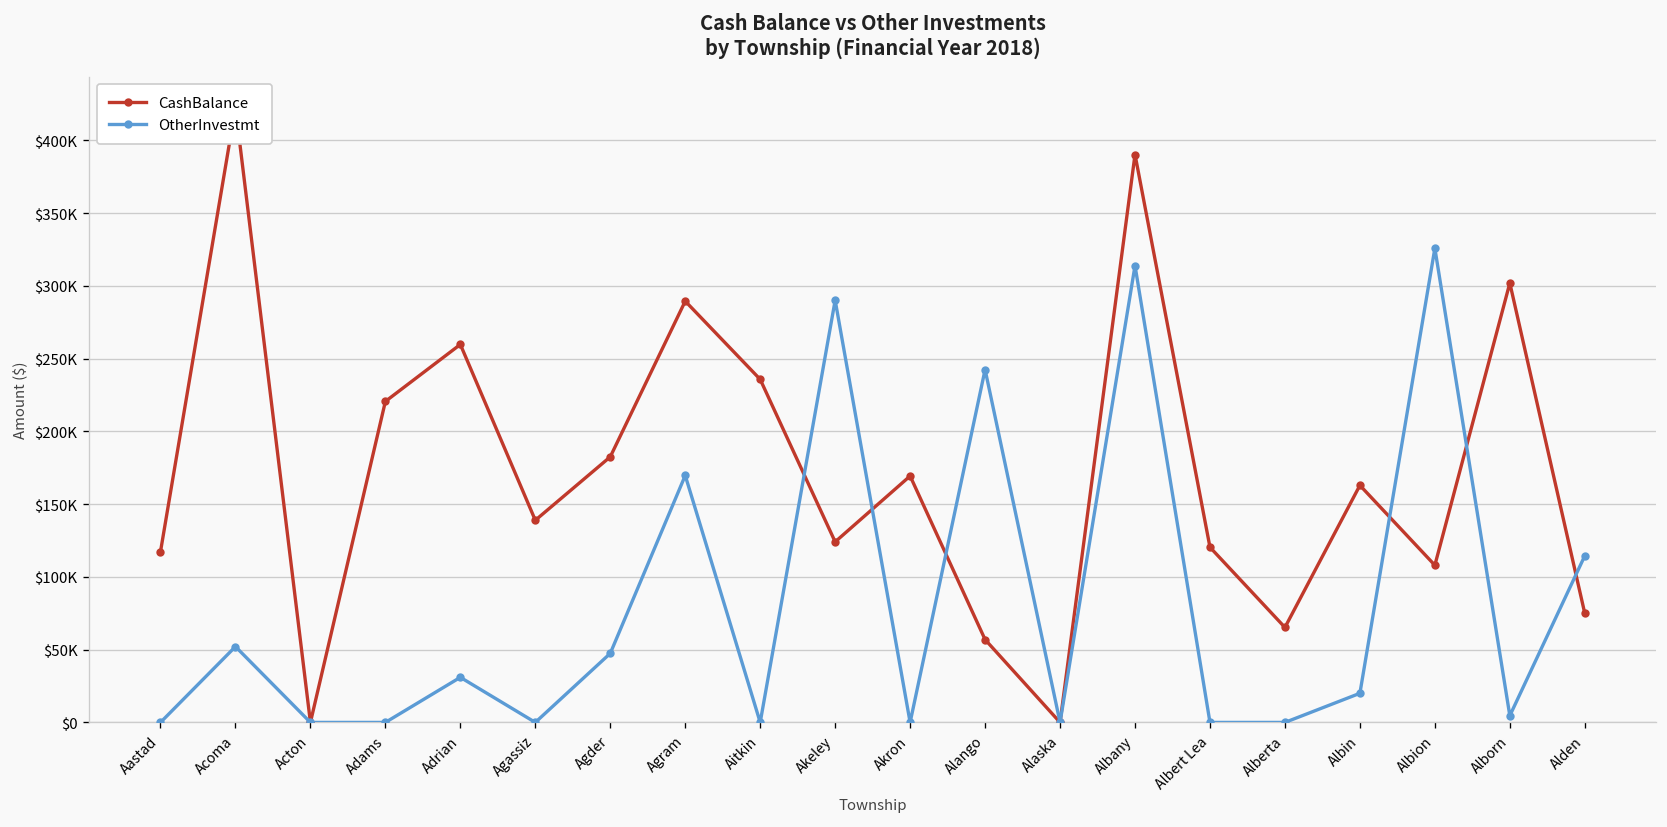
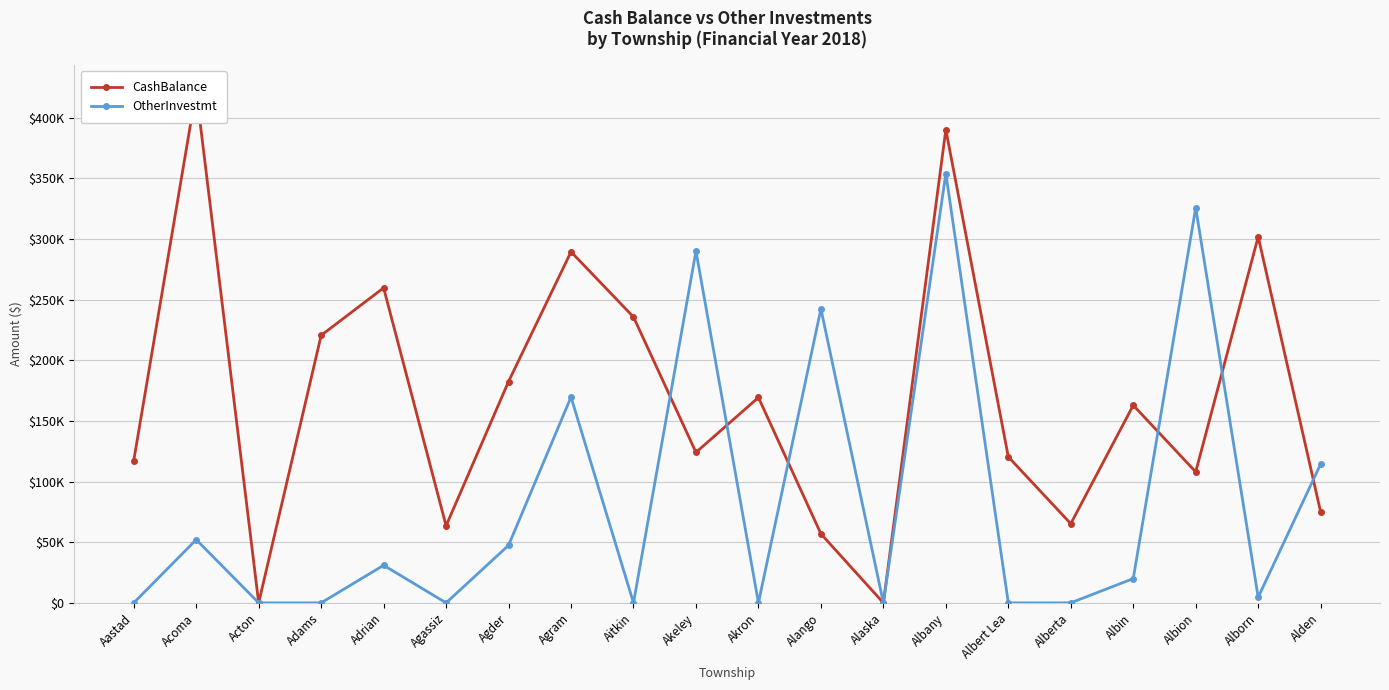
CashBalance, Agassiz: $139000 -> $64000
OtherInvestmt, Albany: $314000 -> $354000
